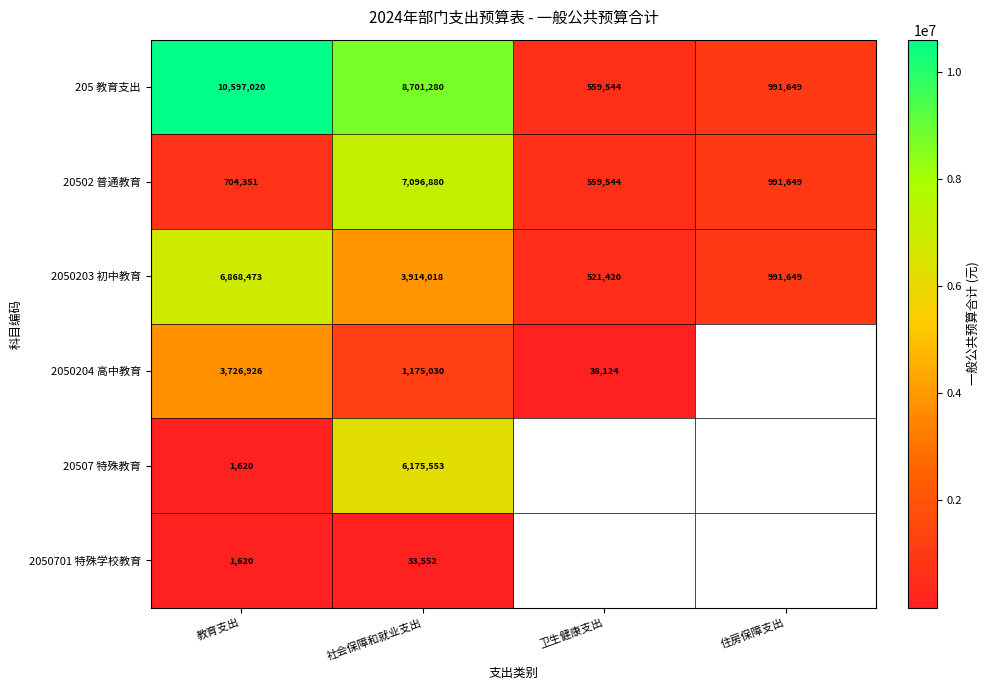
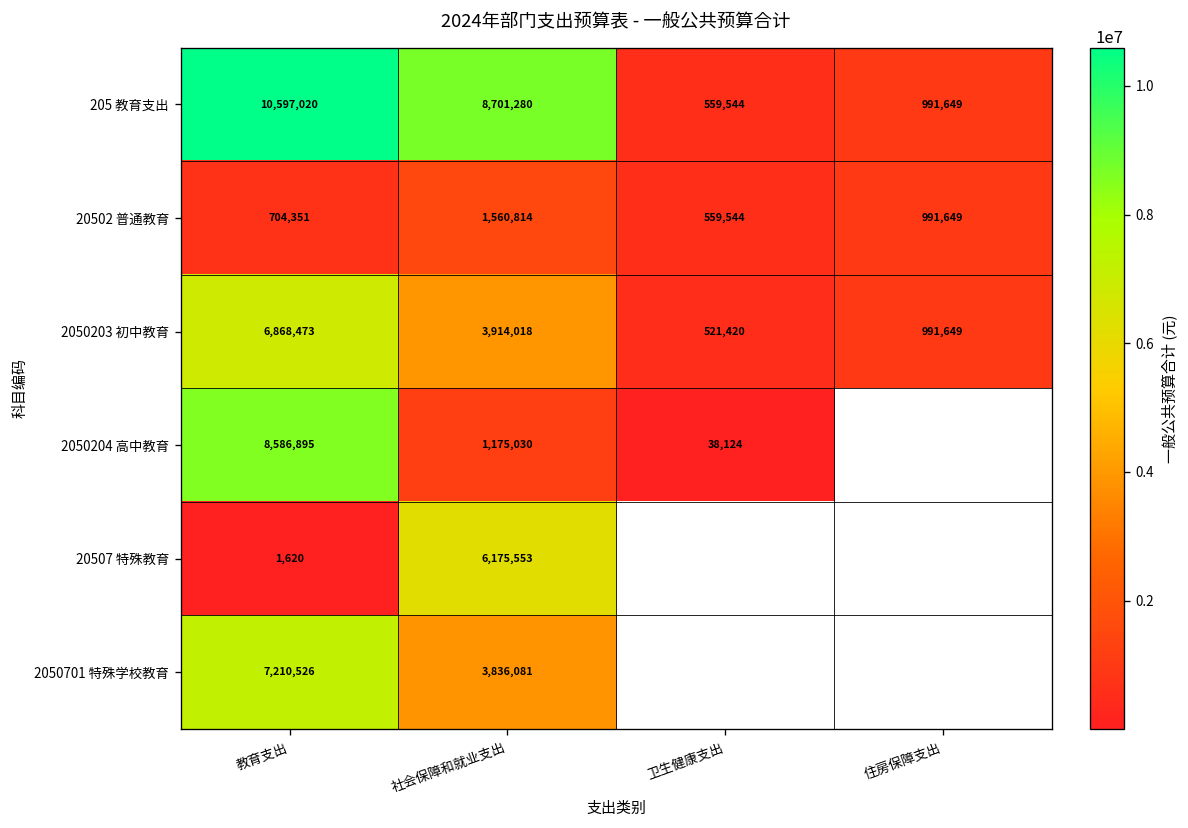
20502 普通教育, 社会保障和就业支出: 7,096,880 -> 1,560,814
2050204 高中教育, 教育支出: 3,726,926 -> 8,586,895
2050701 特殊学校教育, 教育支出: 1,620 -> 7,210,526
2050701 特殊学校教育, 社会保障和就业支出: 33,552 -> 3,836,081
